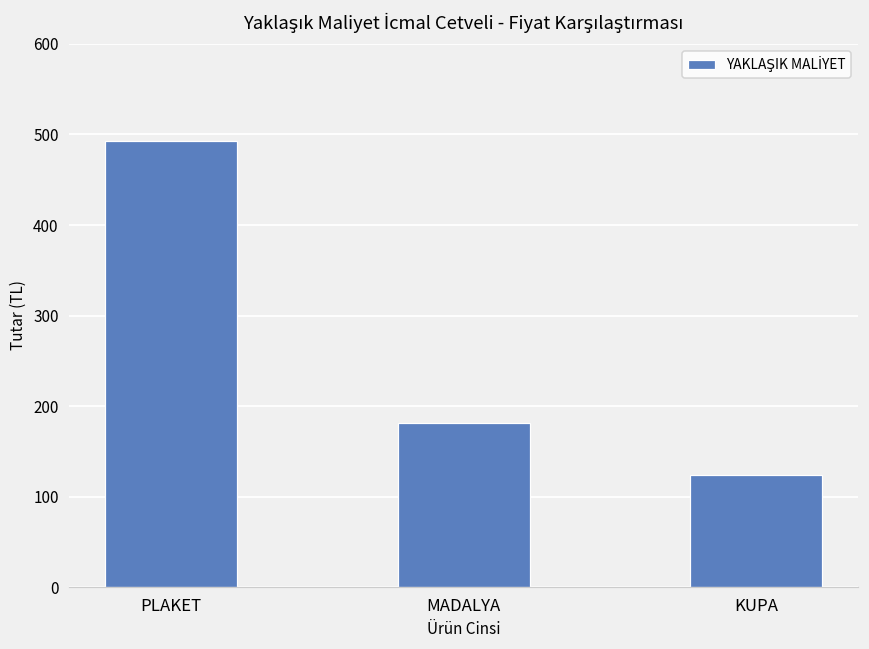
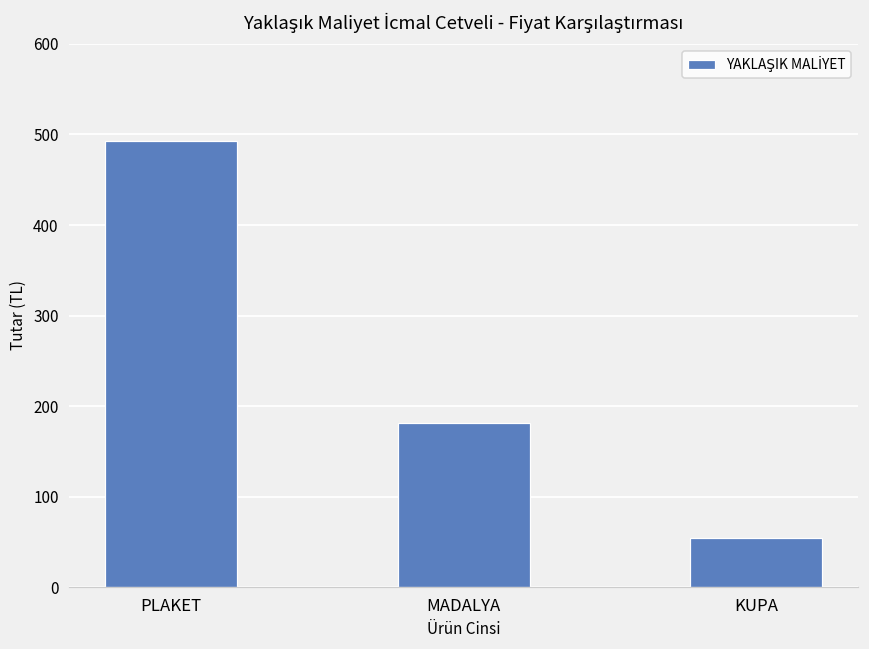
KUPA: 120 -> 50
